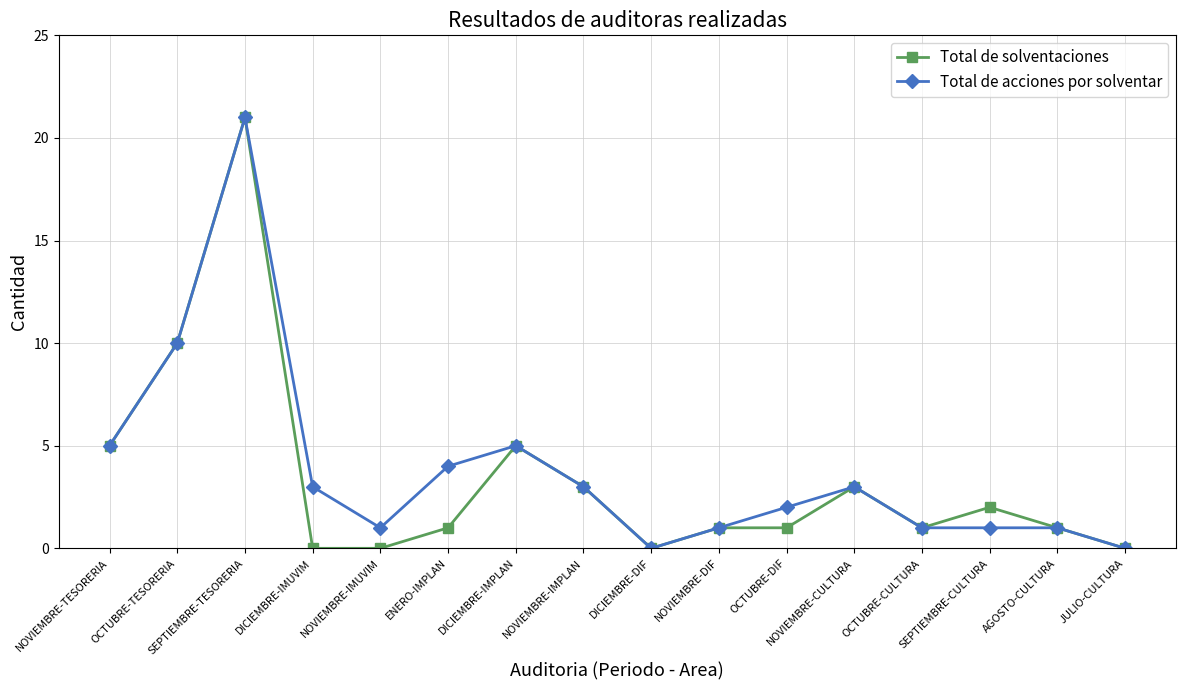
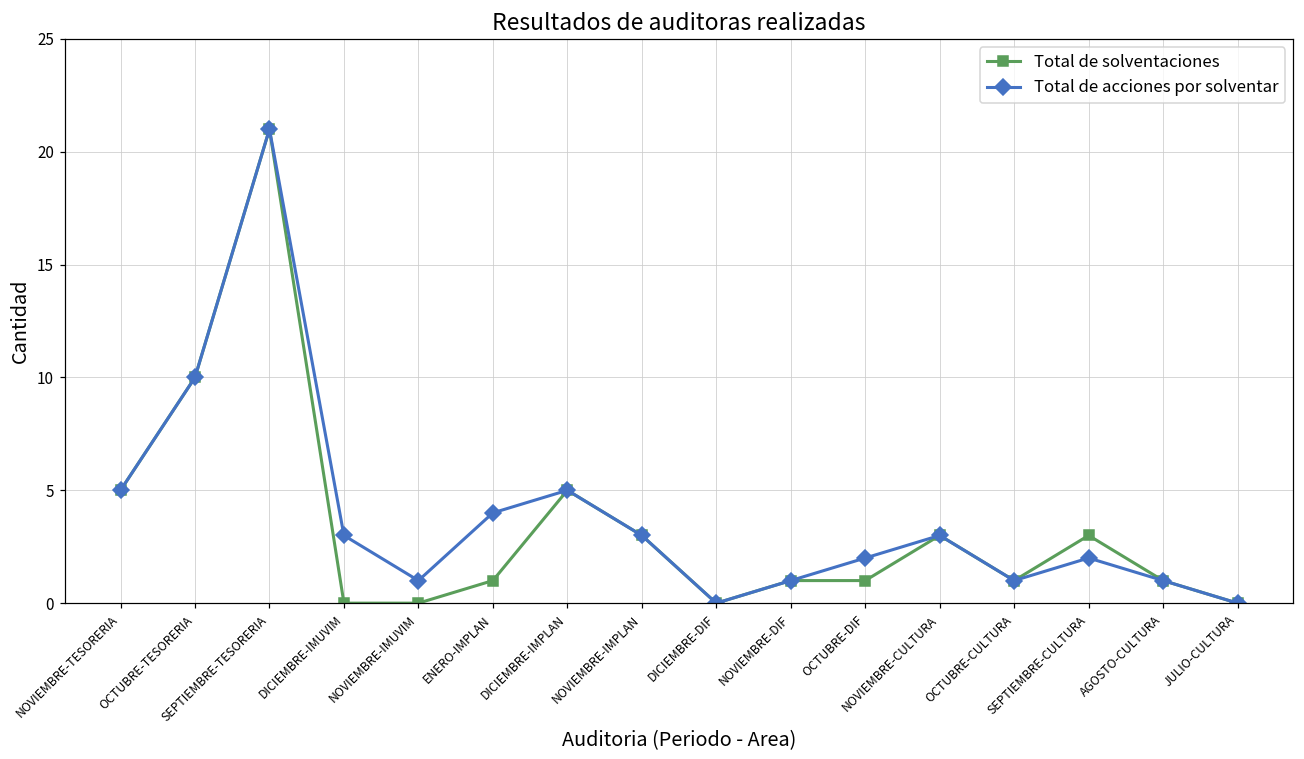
Total de solventaciones, SEPTIEMBRE-CULTURA: 2 -> 3
Total de acciones por solventar, SEPTIEMBRE-CULTURA: 1 -> 2
